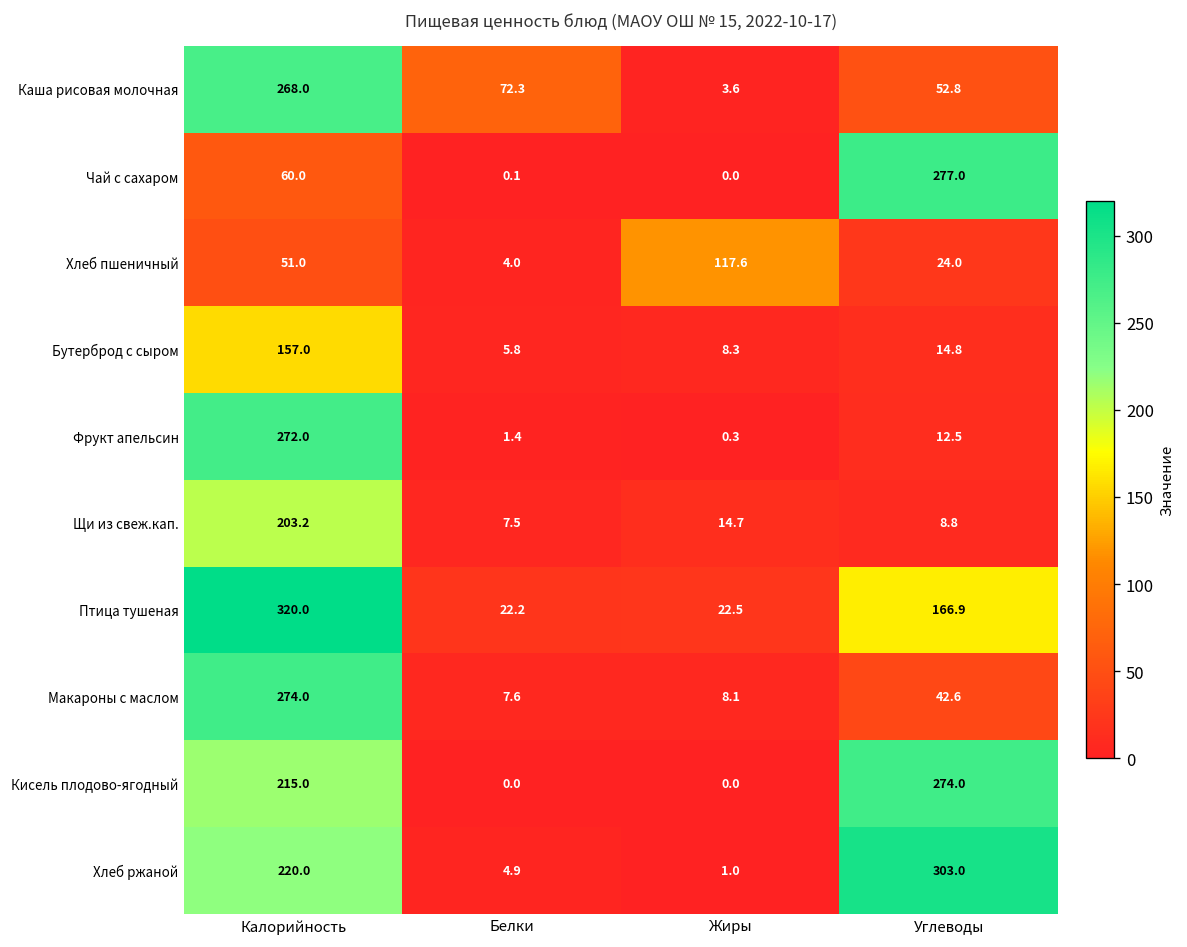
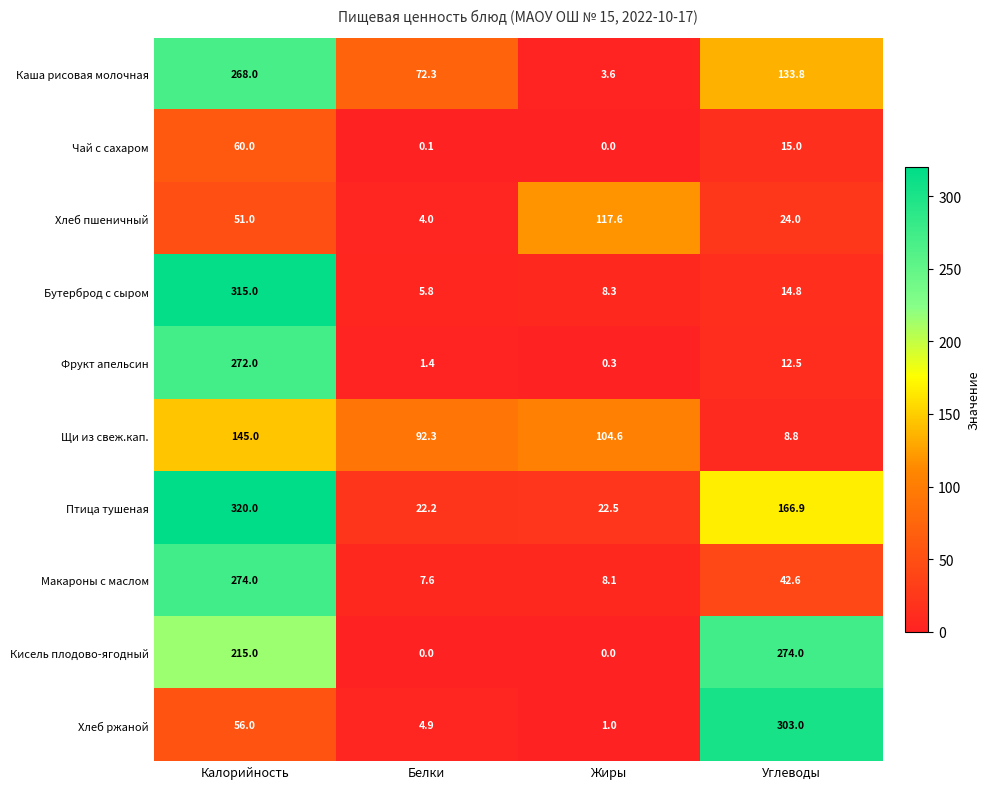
Каша рисовая молочная, Углеводы: 52.8 -> 133.8
Чай с сахаром, Углеводы: 277.0 -> 15.0
Бутерброд с сыром, Калорийность: 157.0 -> 315.0
Щи из свеж.кап., Калорийность: 203.2 -> 145.0
Щи из свеж.кап., Белки: 7.5 -> 92.3
Щи из свеж.кап., Жиры: 14.7 -> 104.6
Хлеб ржаной, Калорийность: 220.0 -> 56.0
